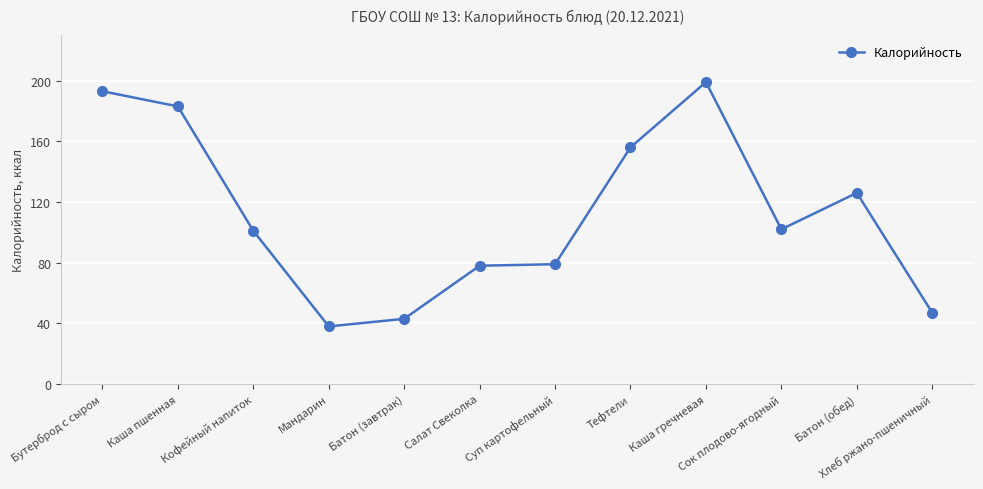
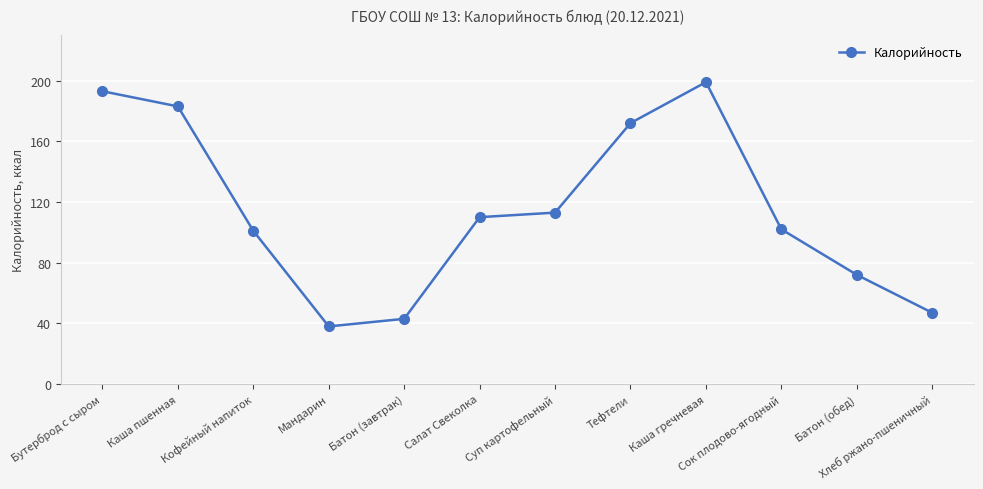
Салат Свеколка: 78 -> 110
Суп картофельный: 79 -> 113
Тефтели: 156 -> 172
Батон (обед): 126 -> 72
